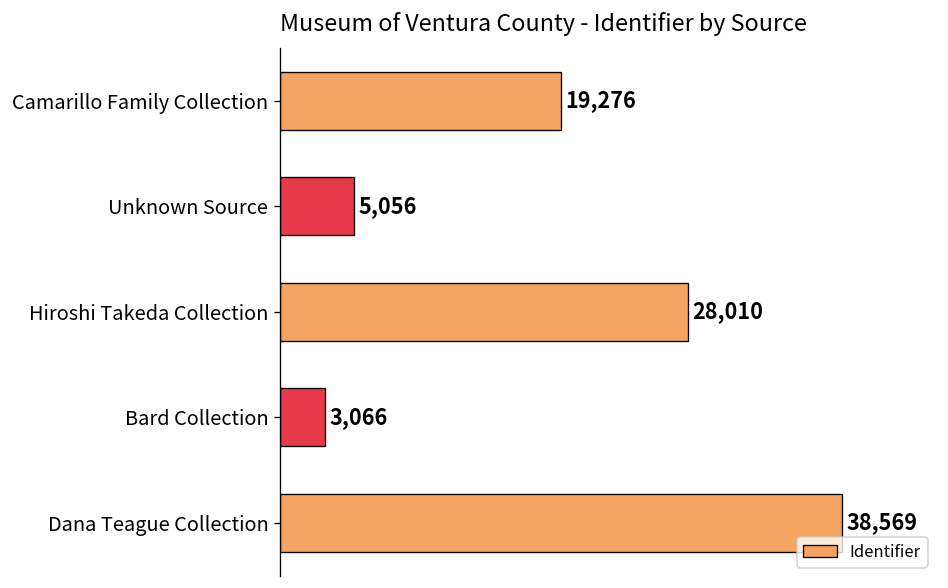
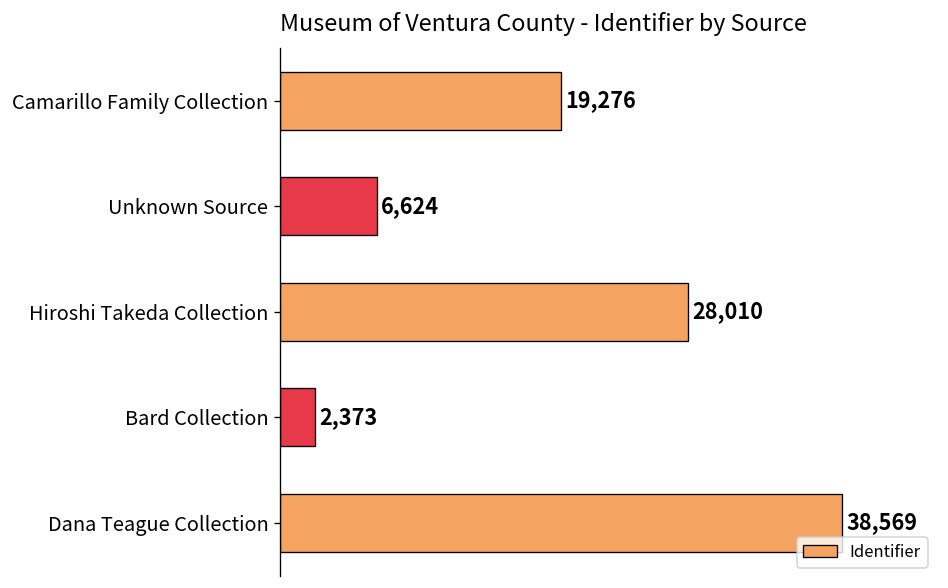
Unknown Source: 5,056 -> 6,624
Bard Collection: 3,066 -> 2,373
